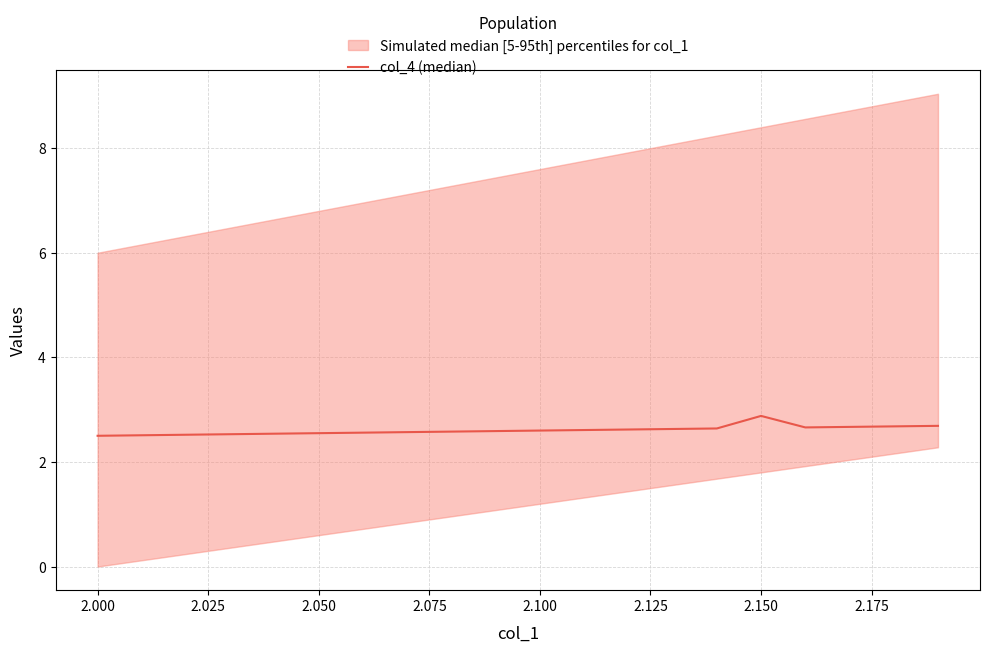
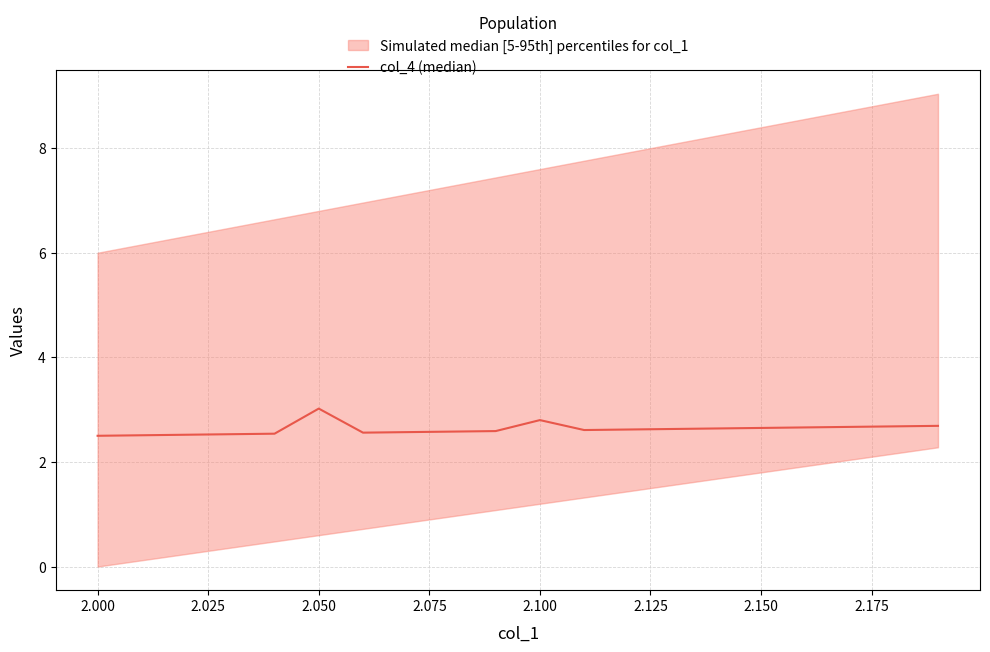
col_4 (median), 2.050: 2.6 -> 3.0
col_4 (median), 2.100: 2.6 -> 2.8
col_4 (median), 2.150: 2.9 -> 2.7
